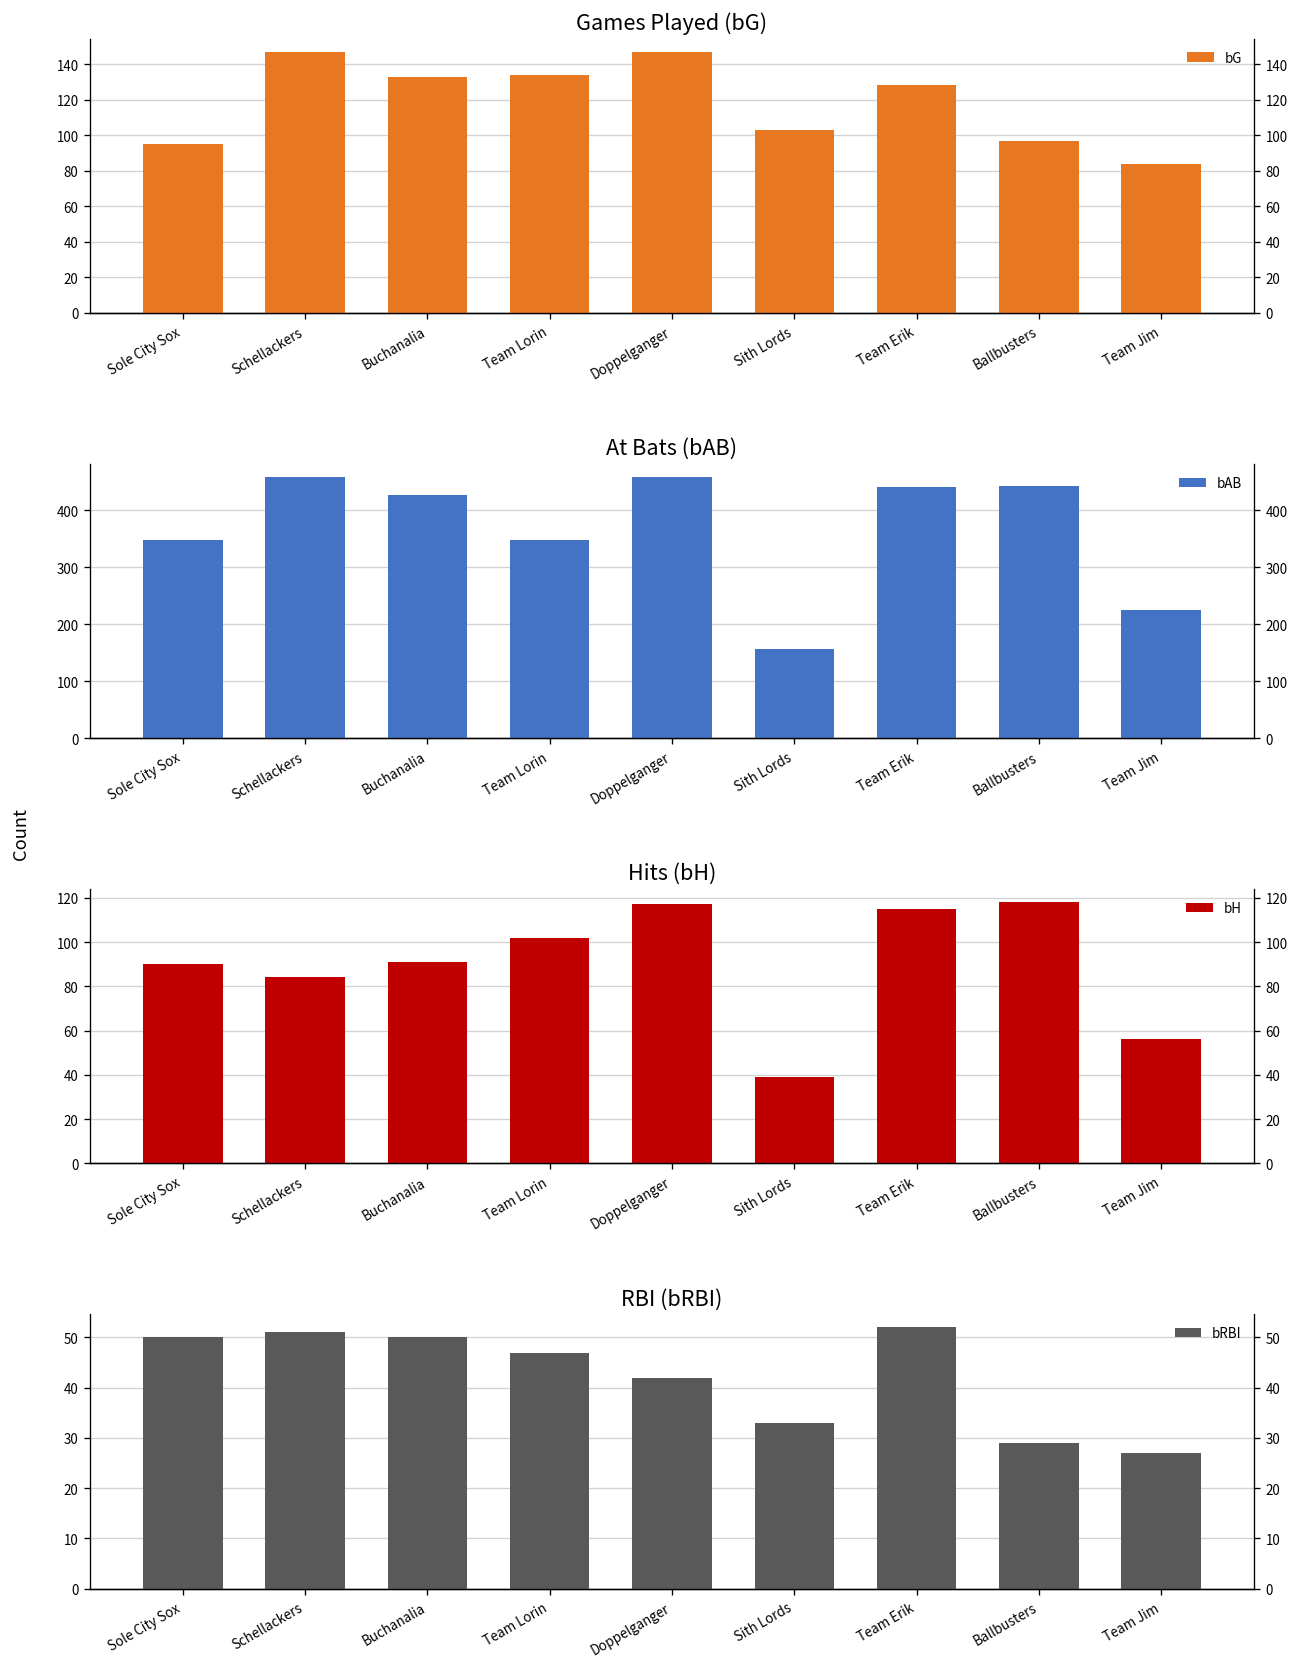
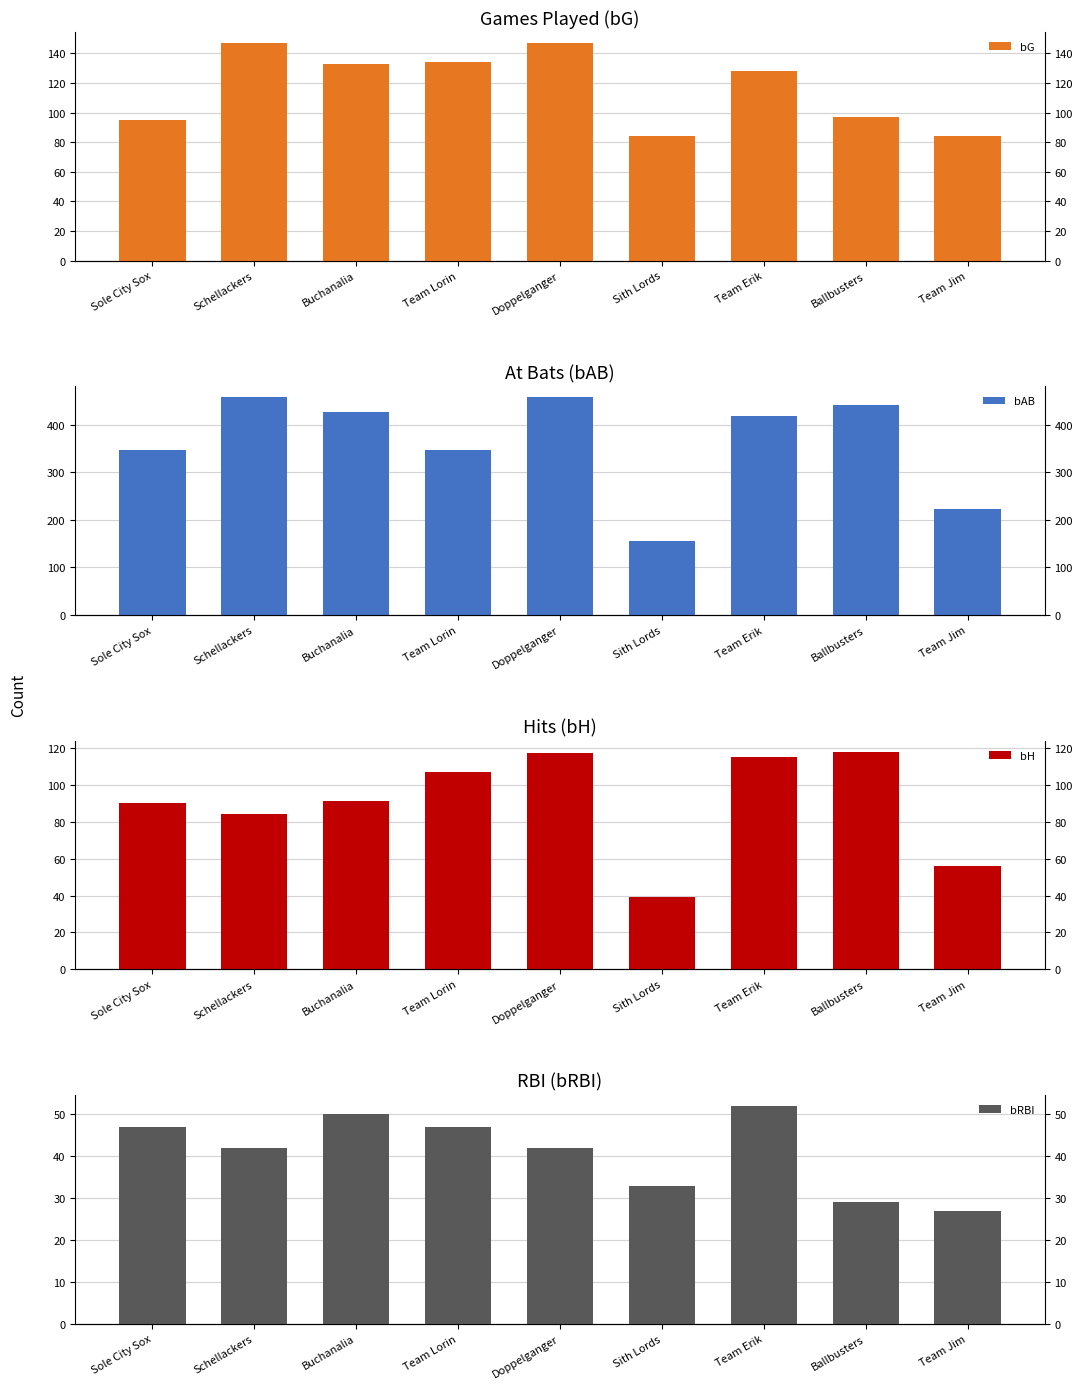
Games Played (bG), Sith Lords: 103 -> 84
At Bats (bAB), Team Erik: 440 -> 420
Hits (bH), Team Lorin: 102 -> 107
RBI (bRBI), Sole City Sox: 50 -> 47
RBI (bRBI), Schellackers: 51 -> 42
